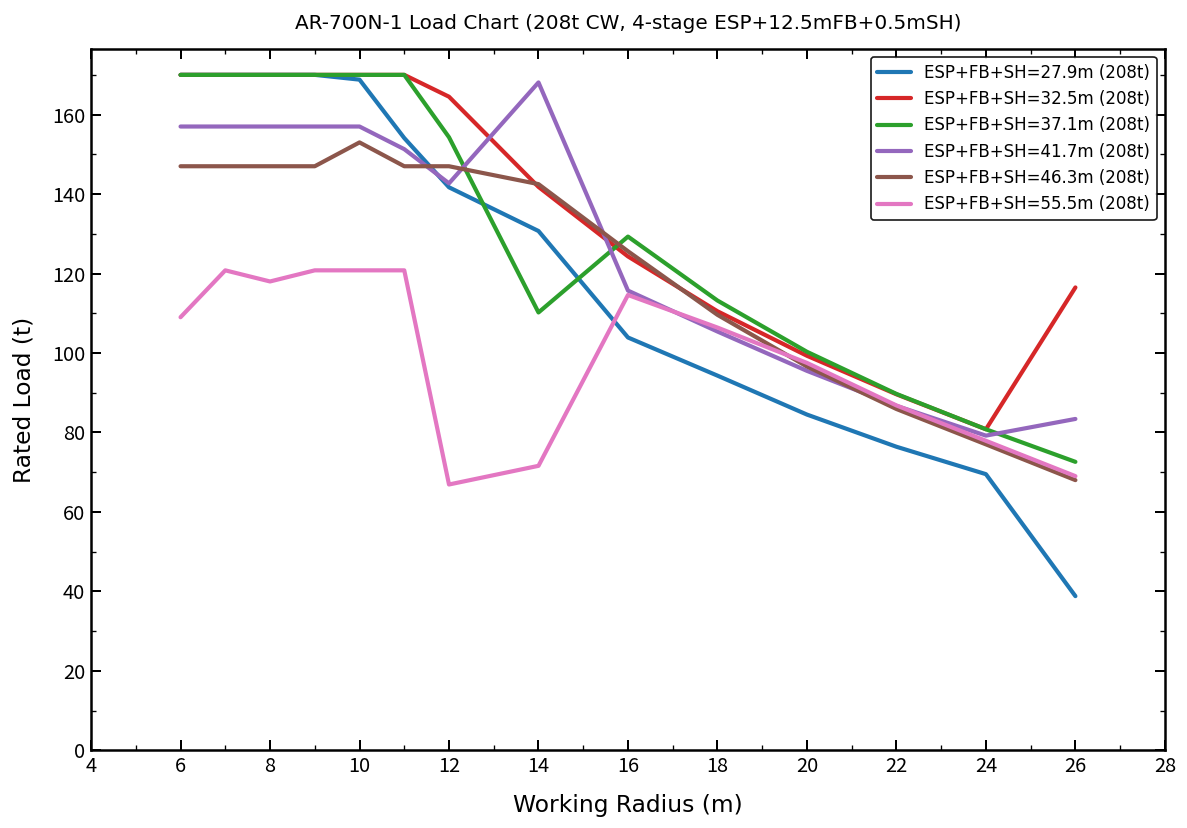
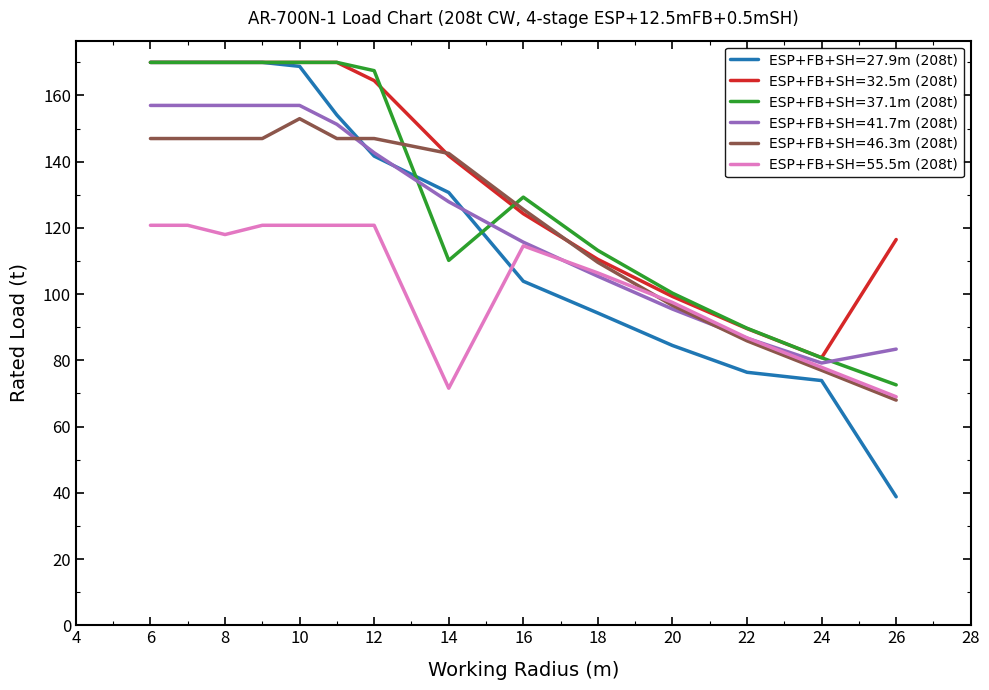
ESP+FB+SH=55.5m (208t), 6: 109 -> 121
ESP+FB+SH=37.1m (208t), 12: 154 -> 168
ESP+FB+SH=55.5m (208t), 12: 67 -> 121
ESP+FB+SH=41.7m (208t), 14: 168 -> 128
ESP+FB+SH=27.9m (208t), 24: 70 -> 74
